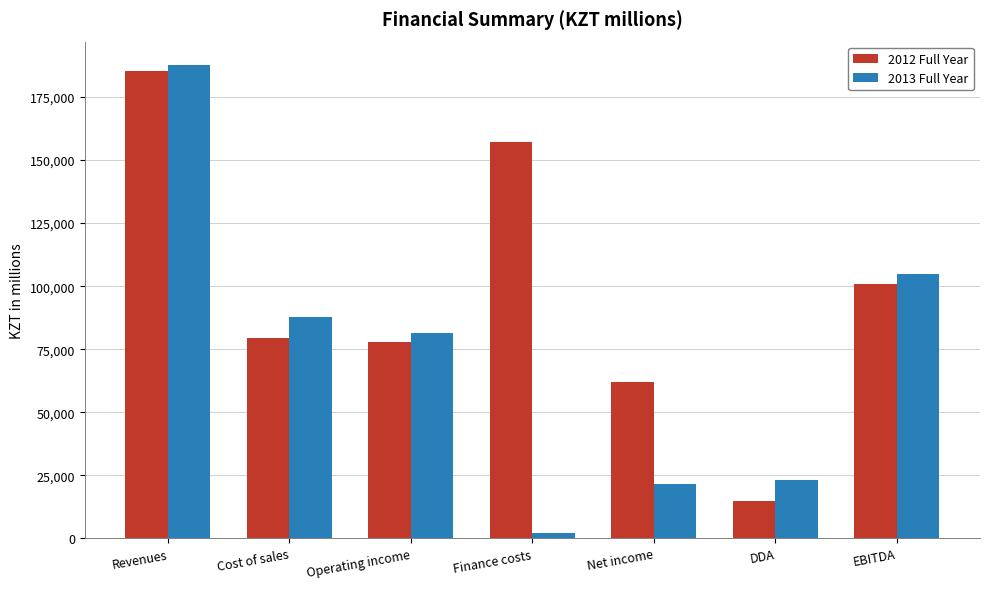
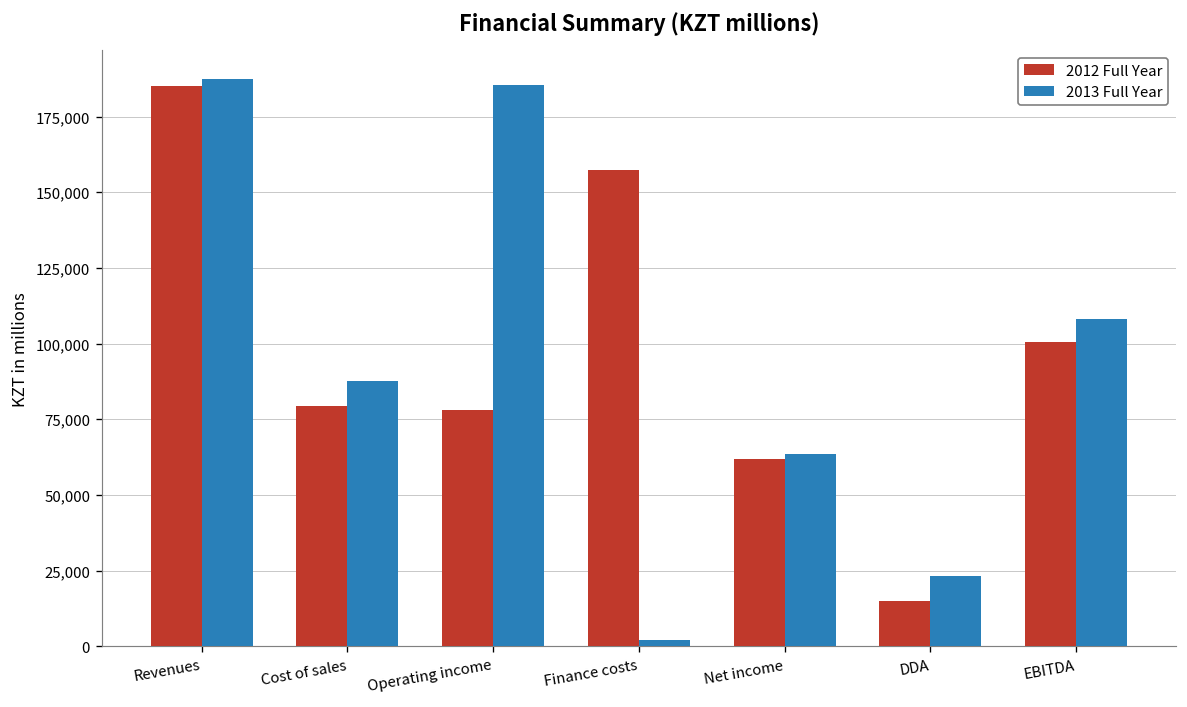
2013 Full Year, Operating income: 82,000 -> 186,000
2013 Full Year, Net income: 22,000 -> 63,000
2013 Full Year, EBITDA: 105,000 -> 108,000
